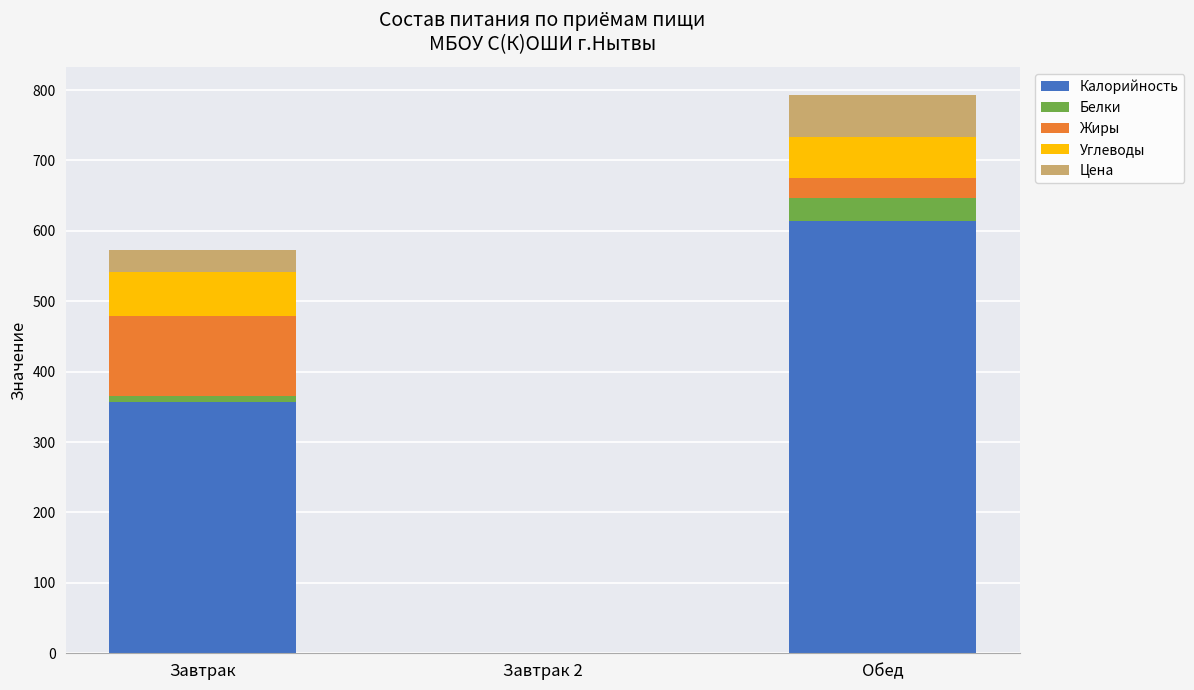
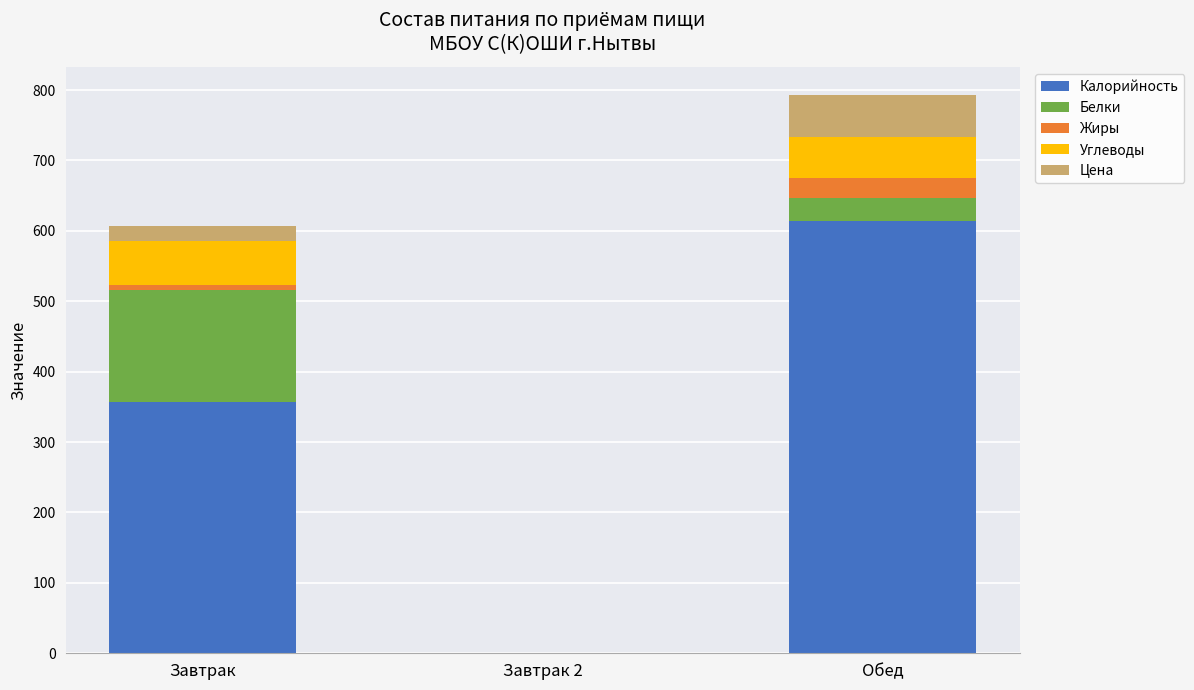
Белки, Завтрак: 10 -> 160
Жиры, Завтрак: 110 -> 10
Цена, Завтрак: 30 -> 20
